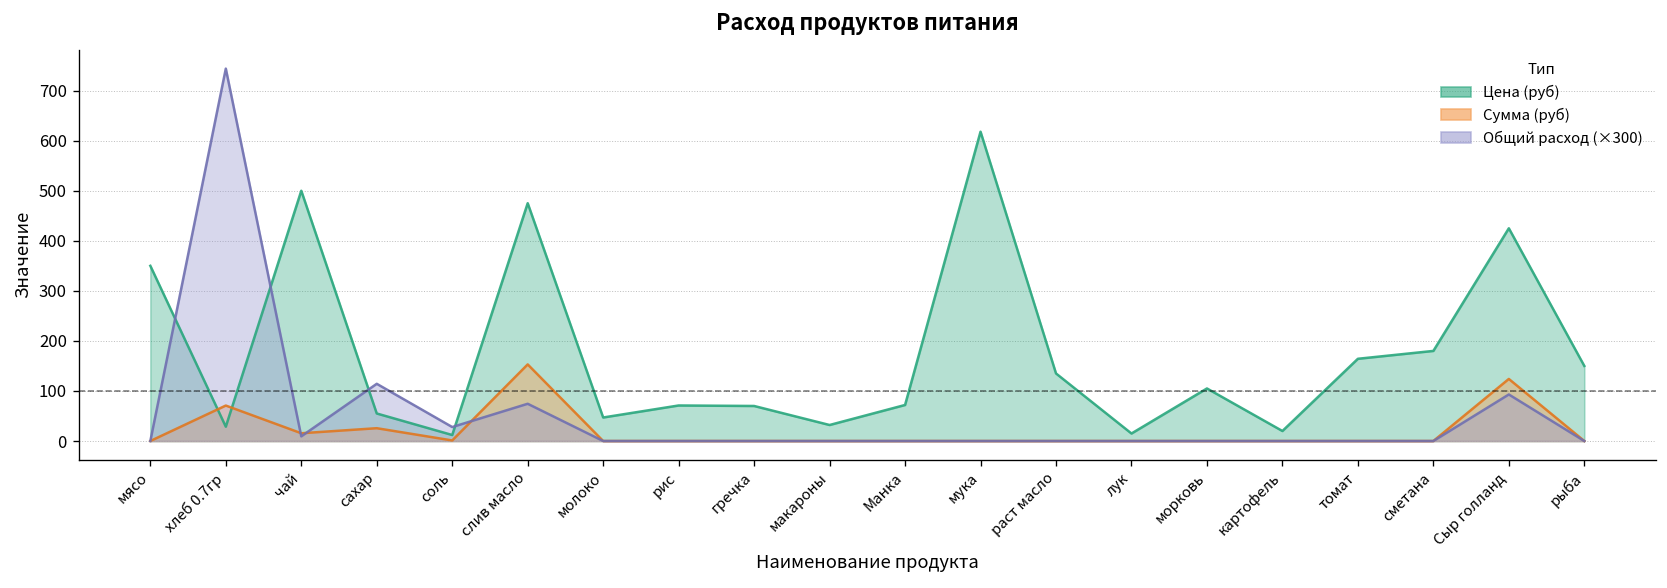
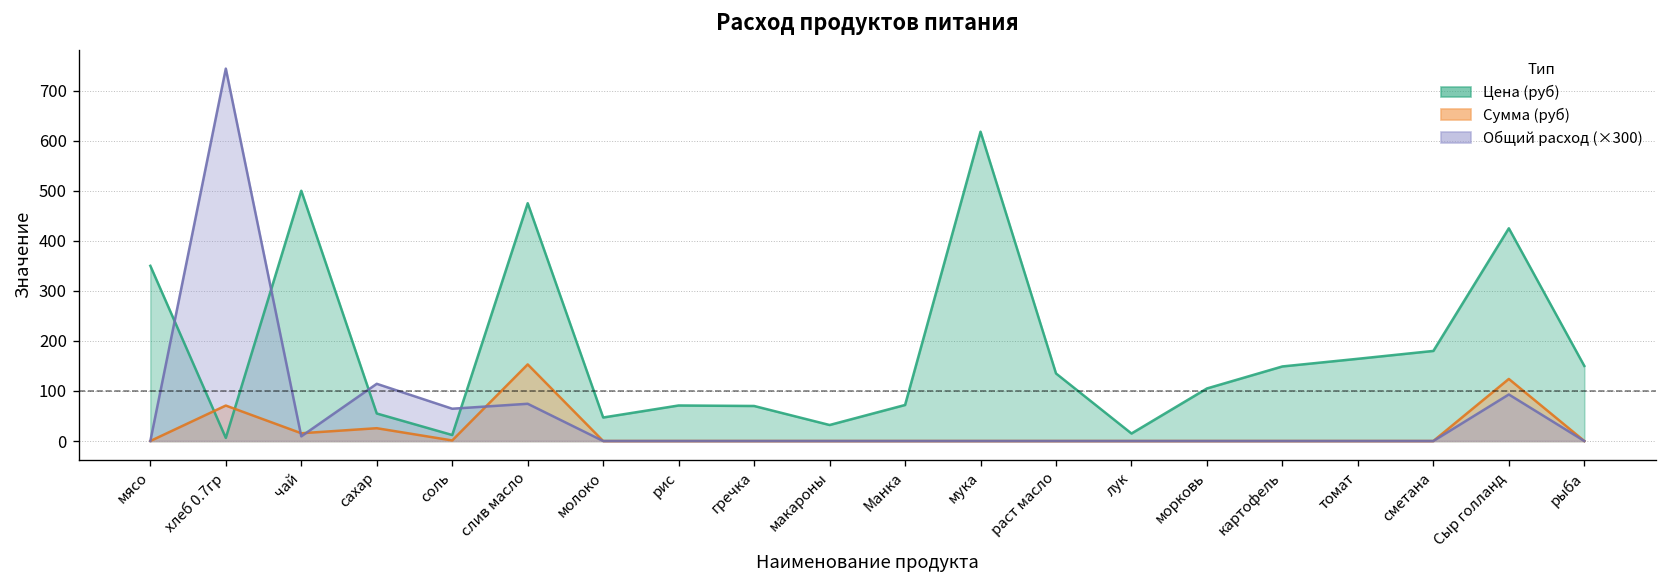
Цена (руб), хлеб 0.7гр: 30 -> 10
Общий расход (×300), соль: 30 -> 60
Цена (руб), картофель: 20 -> 150
